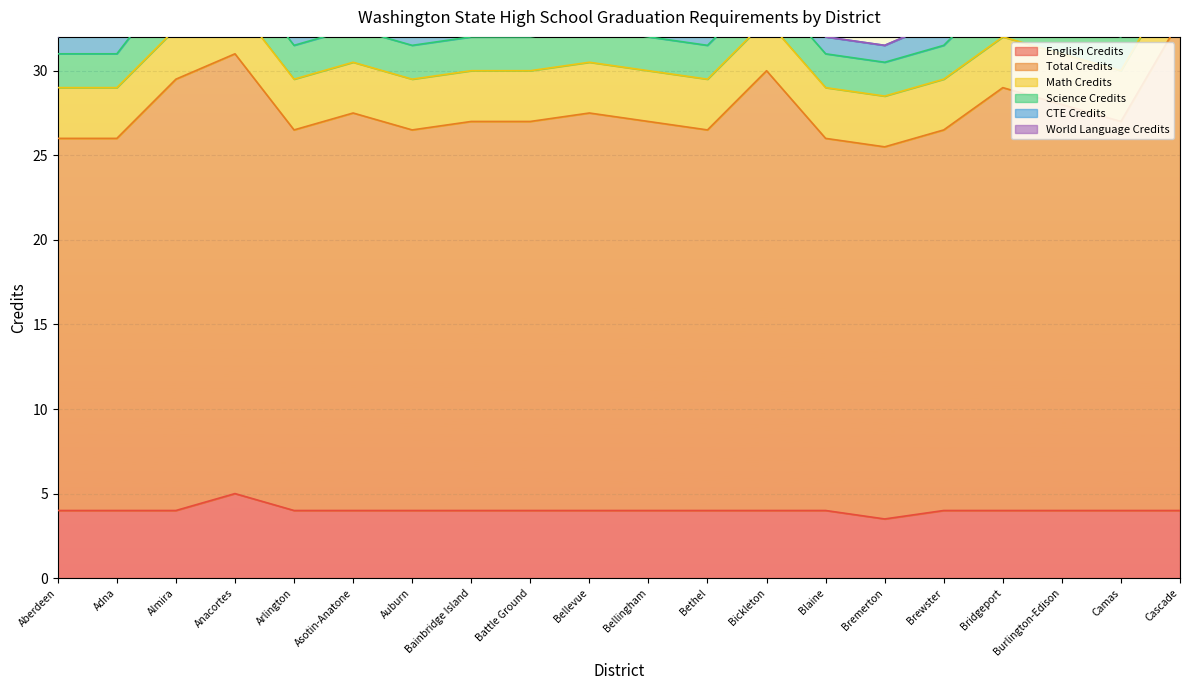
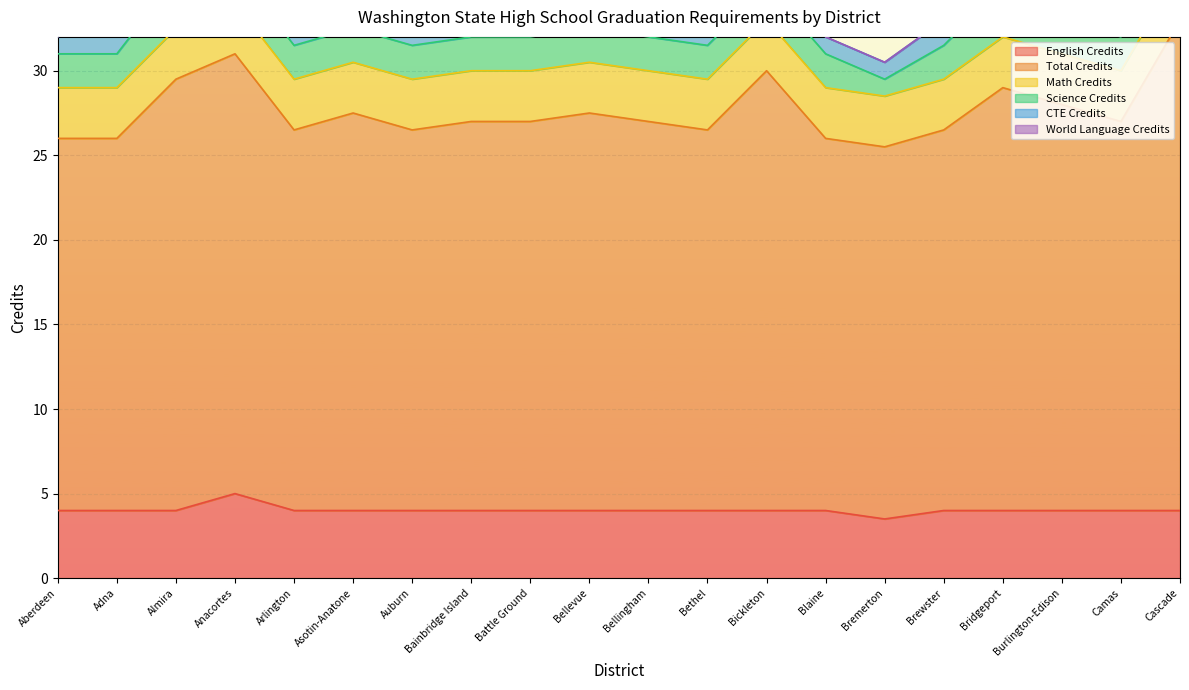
Science Credits, Bremerton: 2 -> 1
